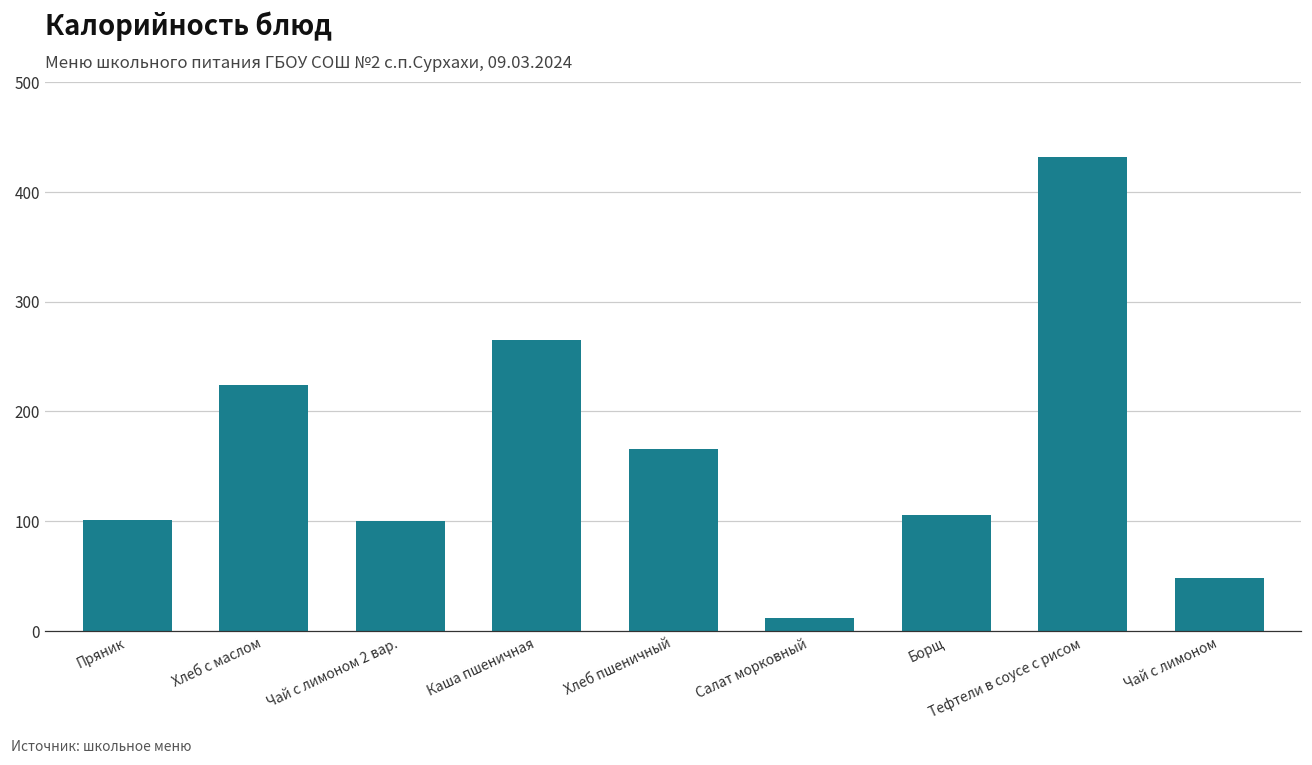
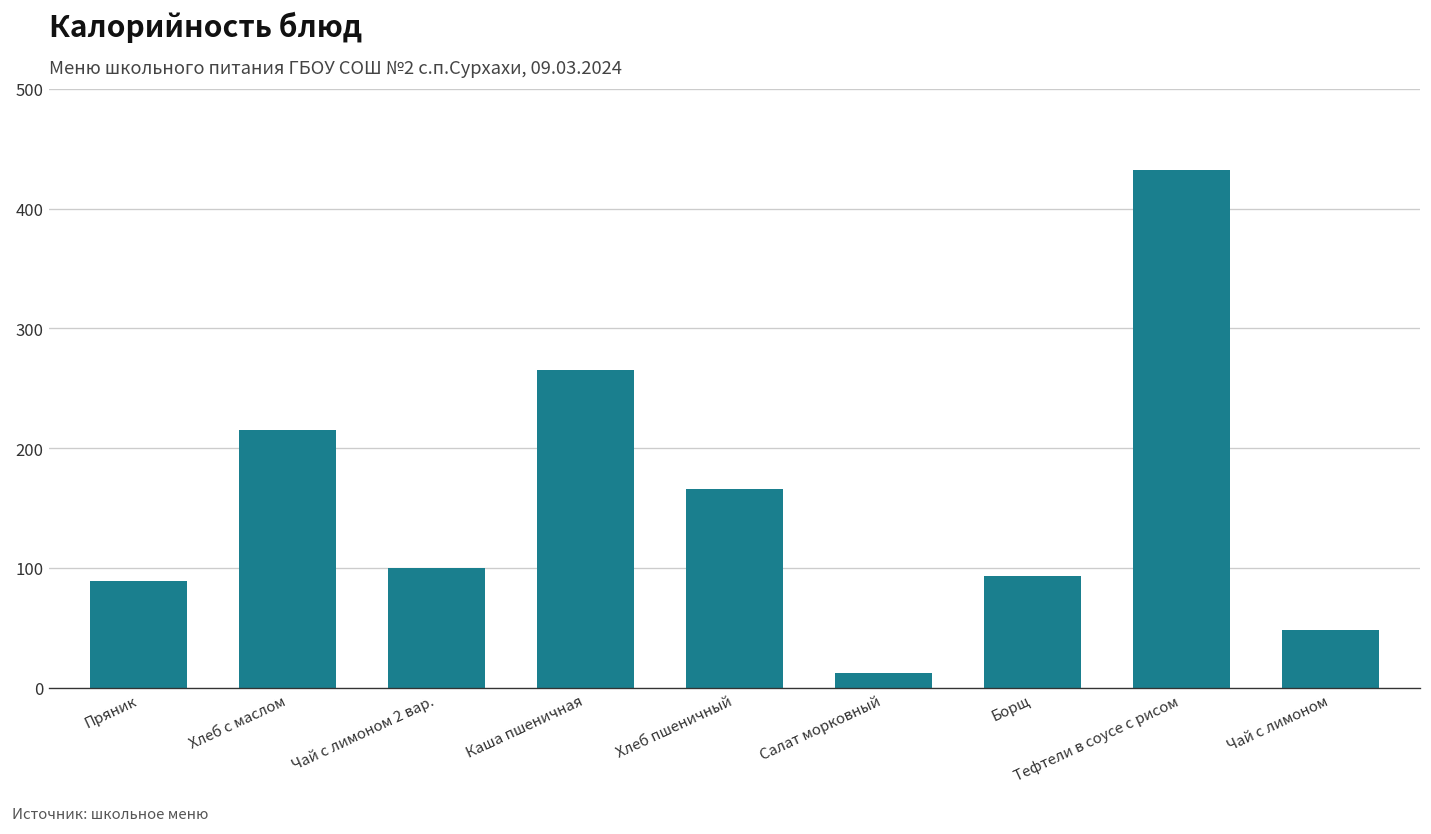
Пряник: 100 -> 90
Хлеб с маслом: 224 -> 215
Борщ: 110 -> 90
